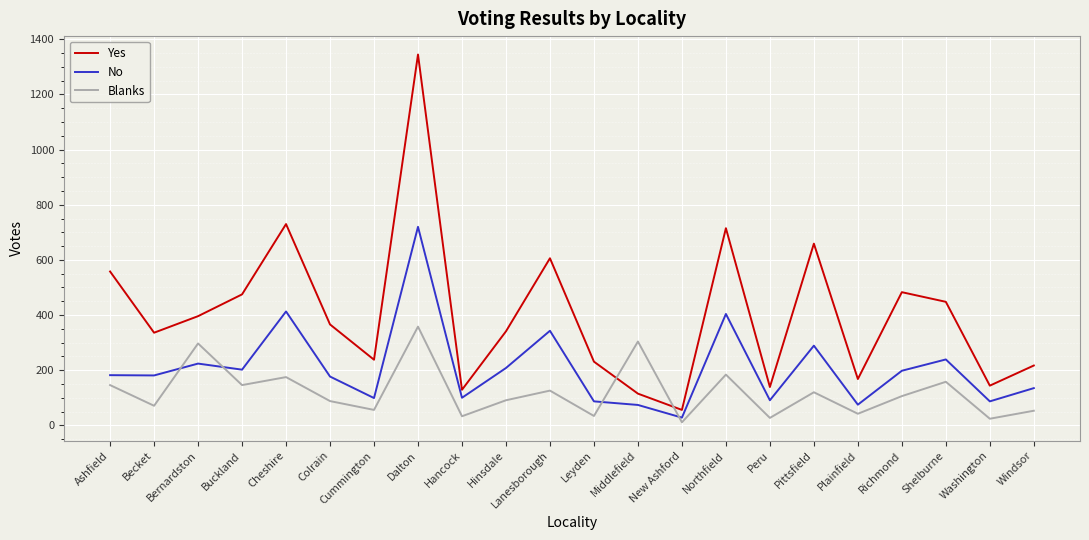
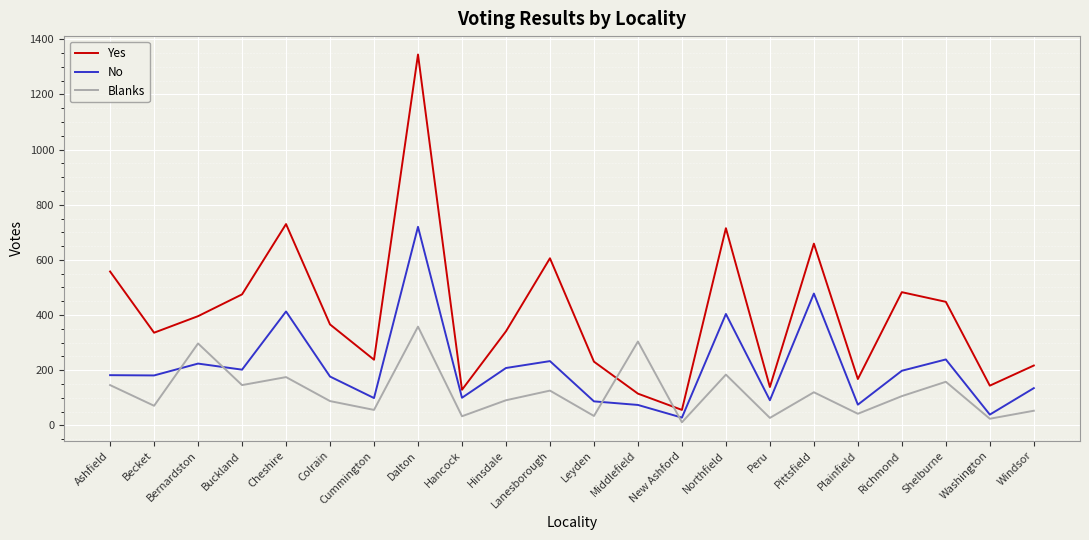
No, Lanesborough: 340 -> 230
No, Pittsfield: 290 -> 480
No, Washington: 90 -> 40
